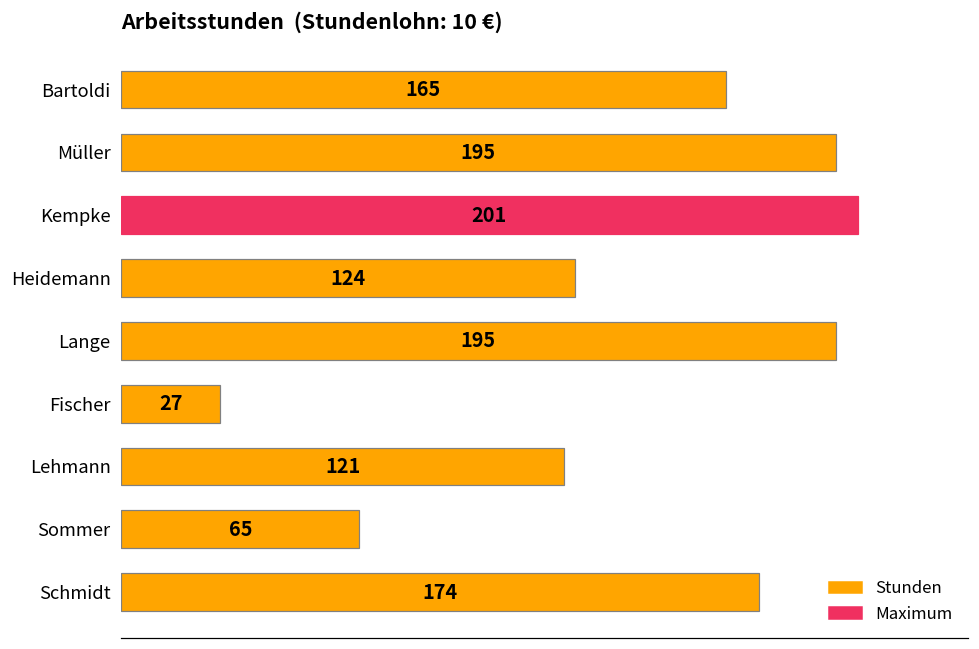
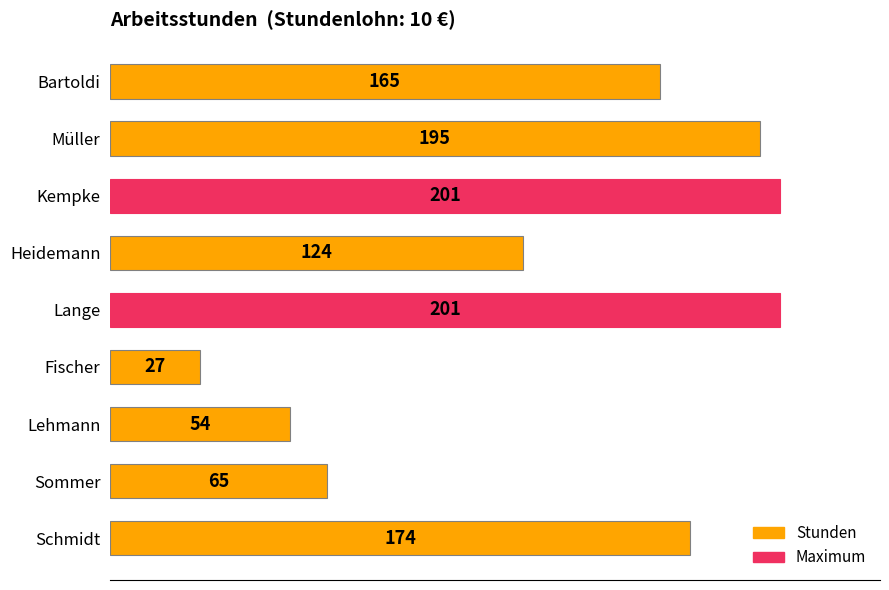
Lange: 195 -> 201
Lehmann: 121 -> 54
